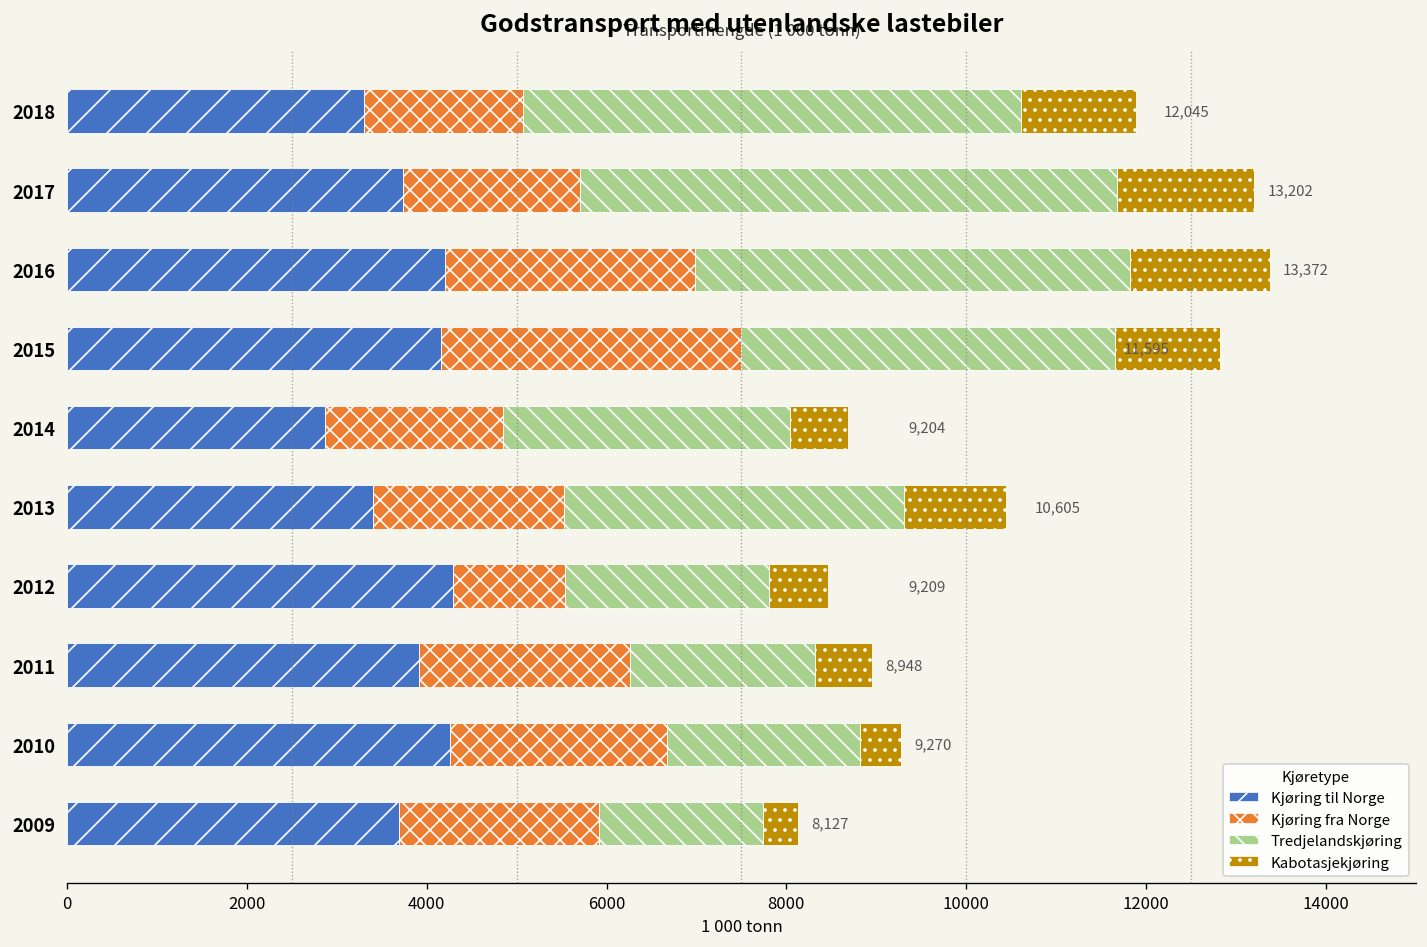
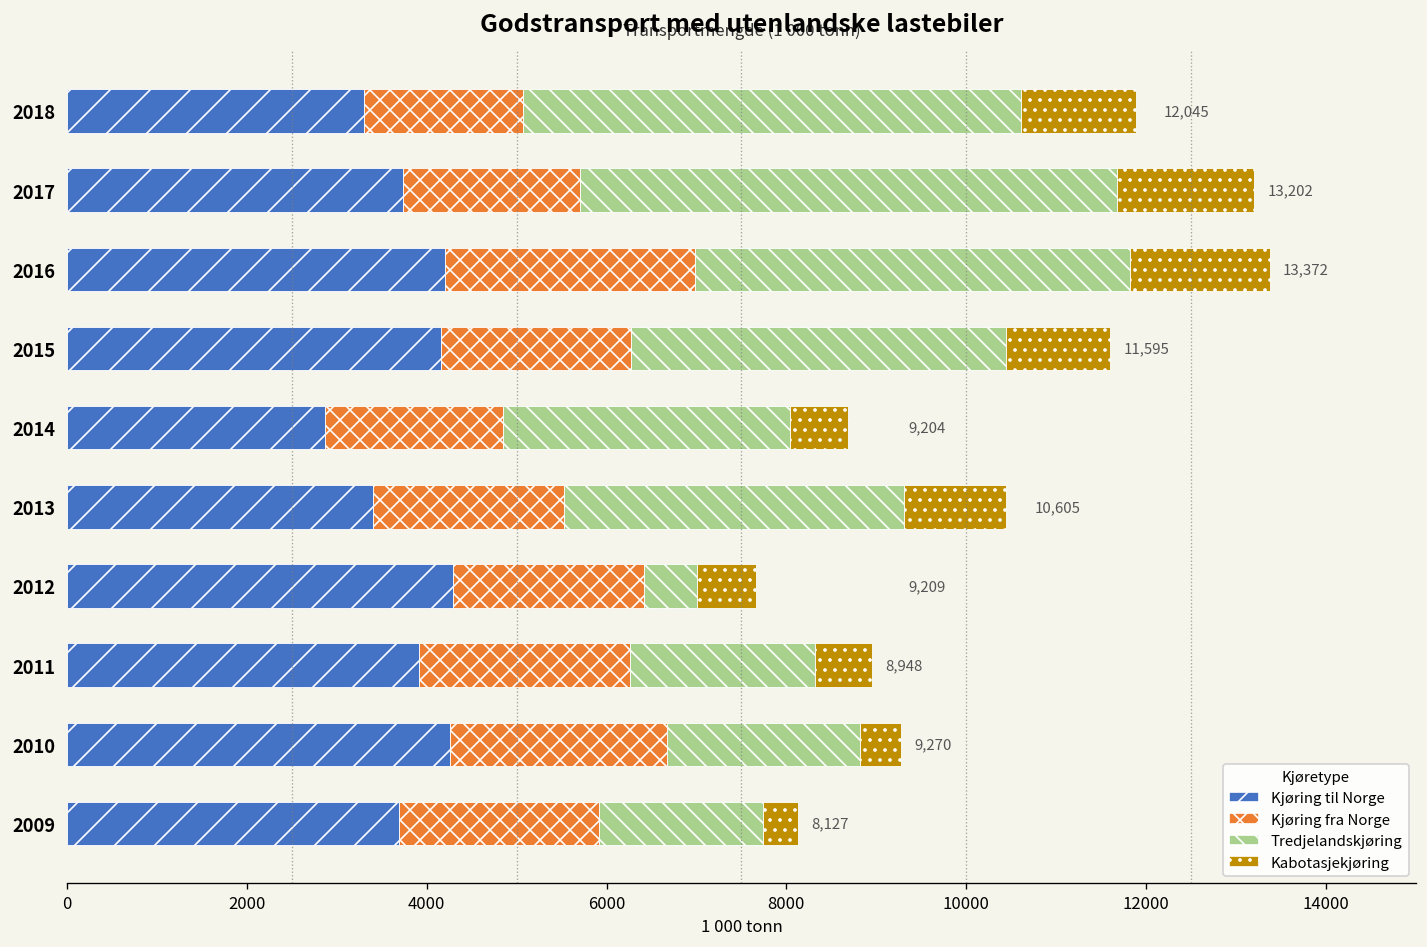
Kjøring fra Norge, 2015: 3300 -> 2100
Kjøring fra Norge, 2012: 1300 -> 2100
Tredjelandskjøring, 2012: 2300 -> 600
